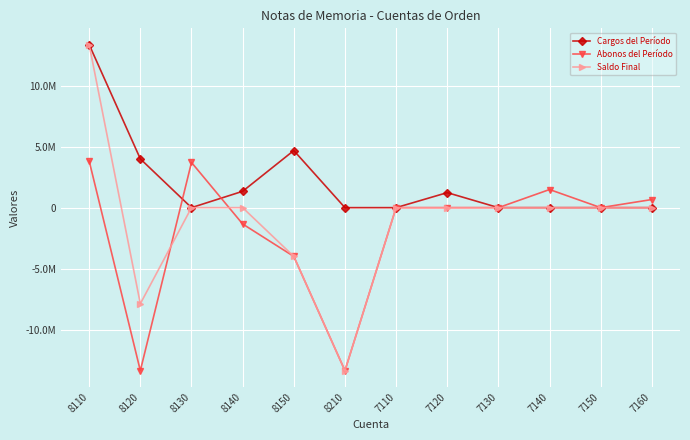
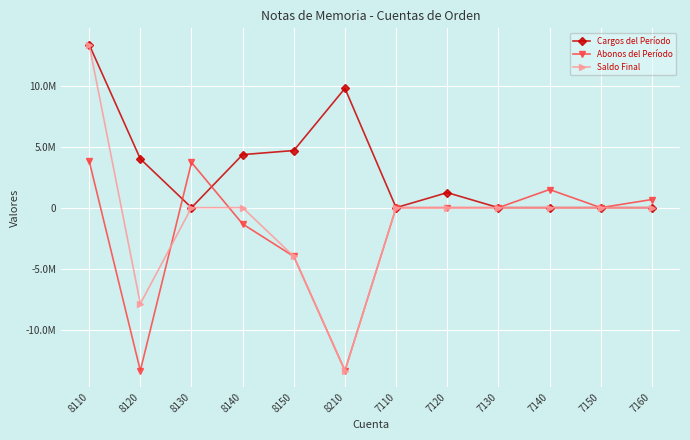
Cargos del Período, 8140: 1300000 -> 4400000
Cargos del Período, 8210: 0 -> 9800000
